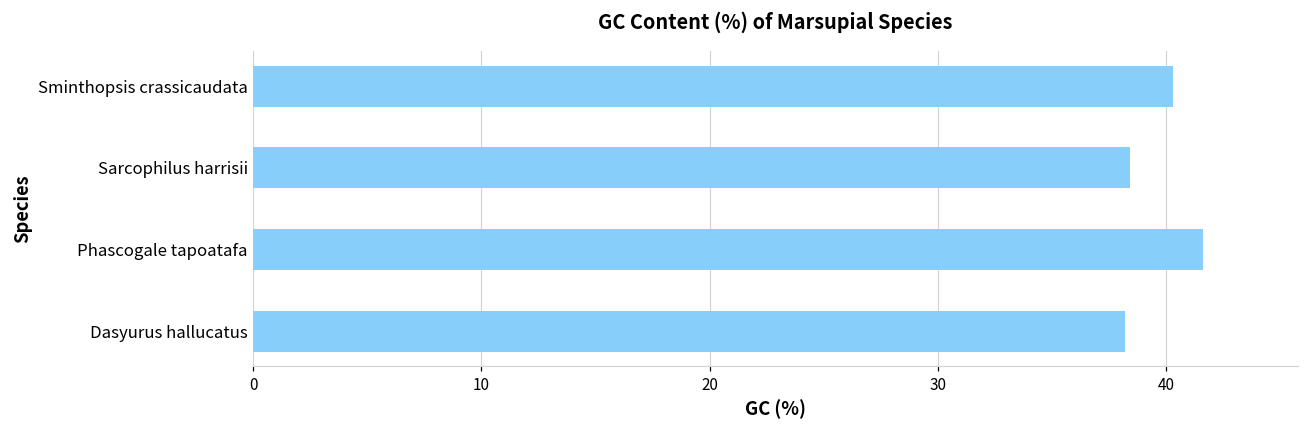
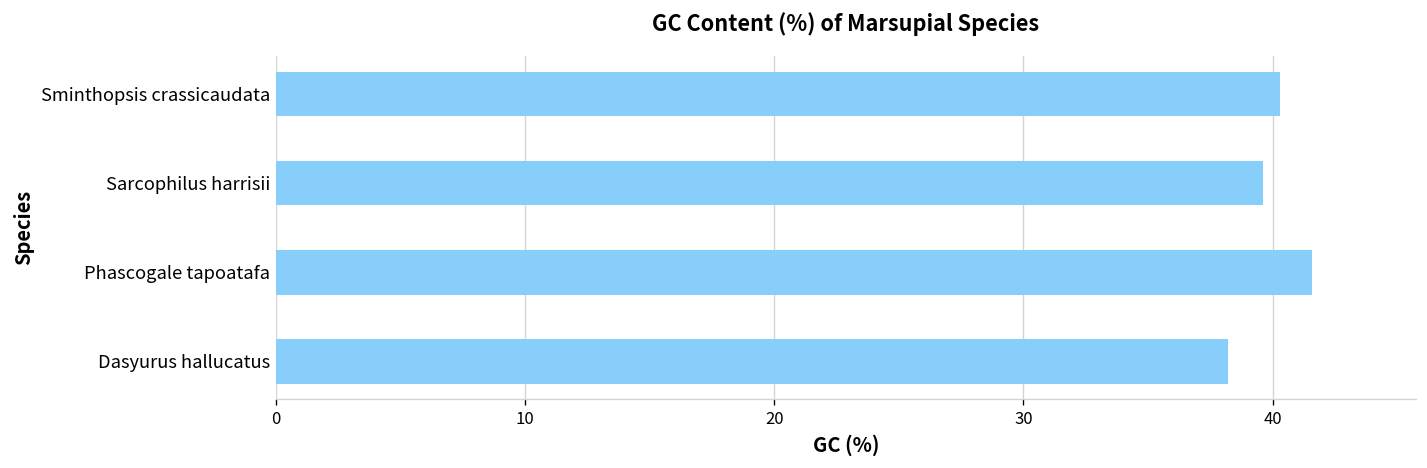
Sarcophilus harrisii: 38.4 -> 39.6
